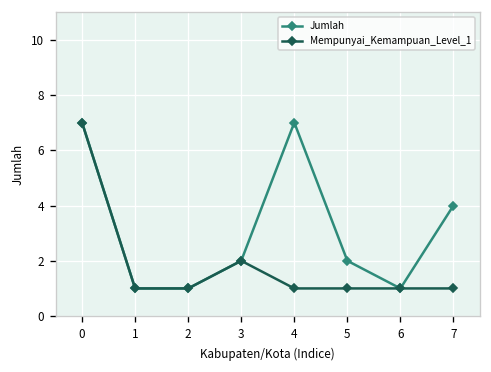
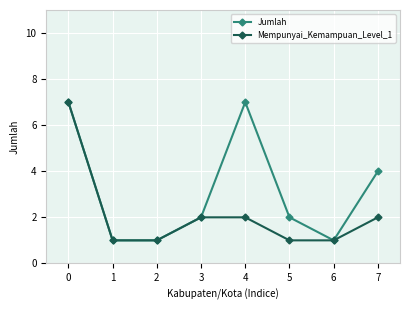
Mempunyai_Kemampuan_Level_1, 4: 1 -> 2
Mempunyai_Kemampuan_Level_1, 7: 1 -> 2
